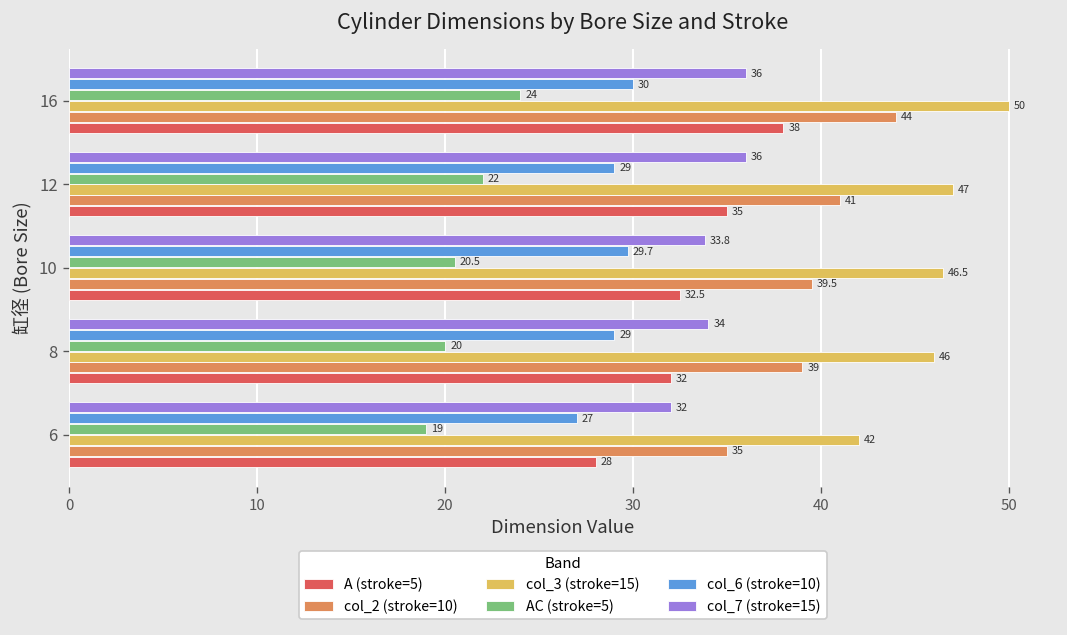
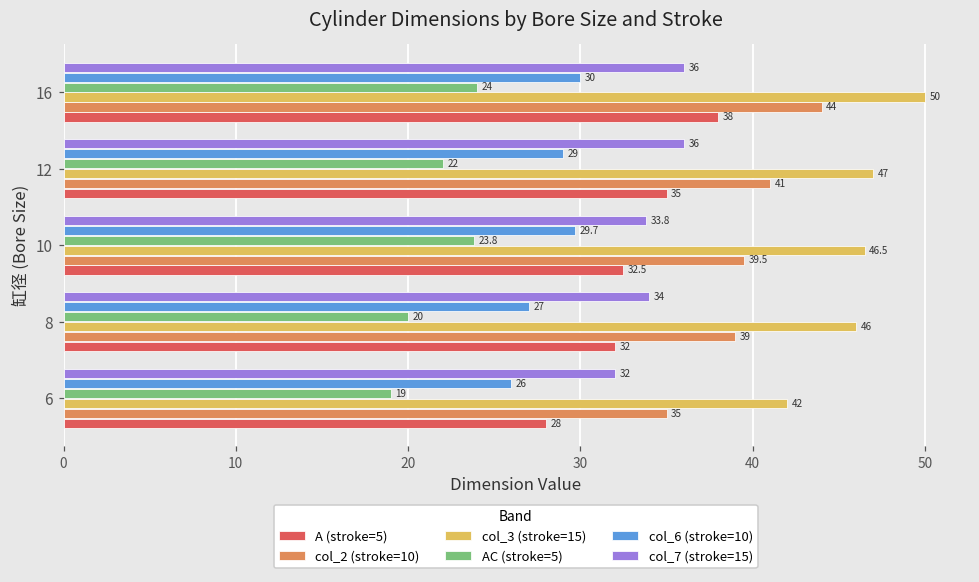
AC (stroke=5), 10: 20.5 -> 23.8
col_6 (stroke=10), 8: 29 -> 27
col_6 (stroke=10), 6: 27 -> 26
